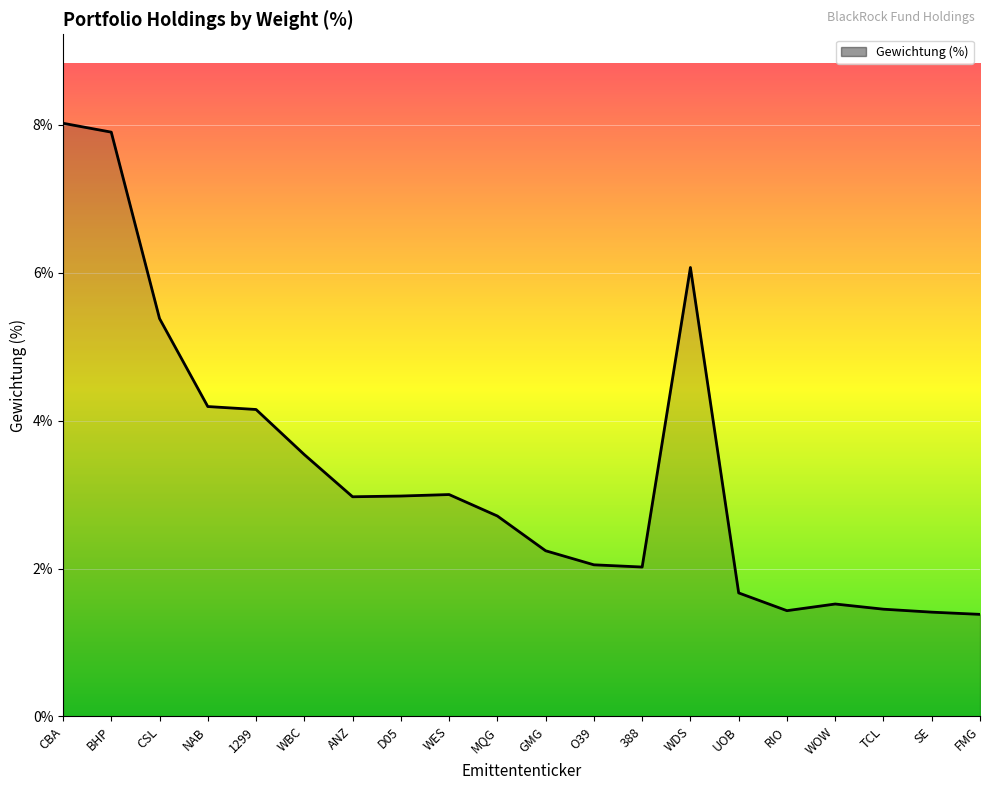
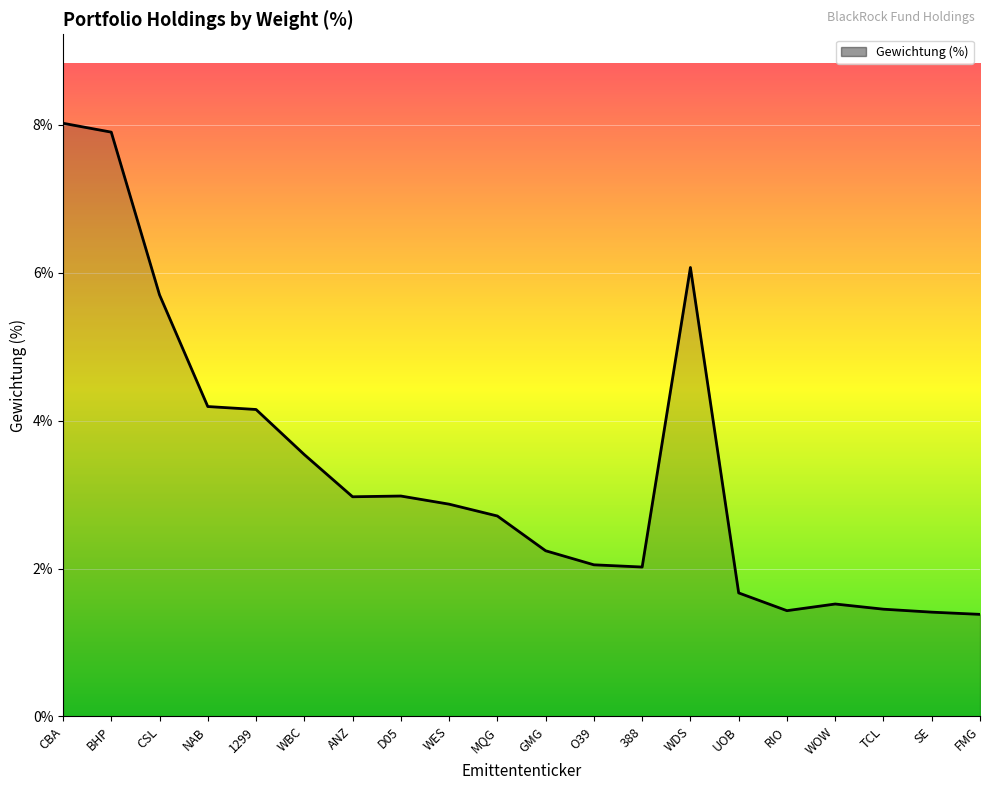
CSL: 5.4% -> 5.7%
WES: 3.0% -> 2.9%
